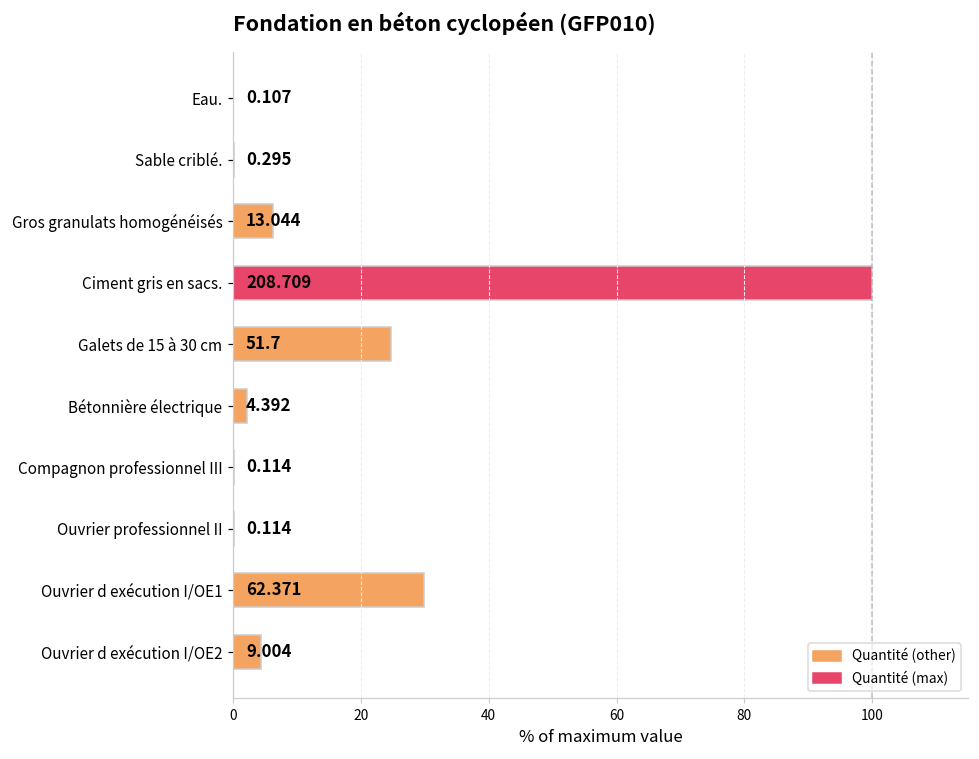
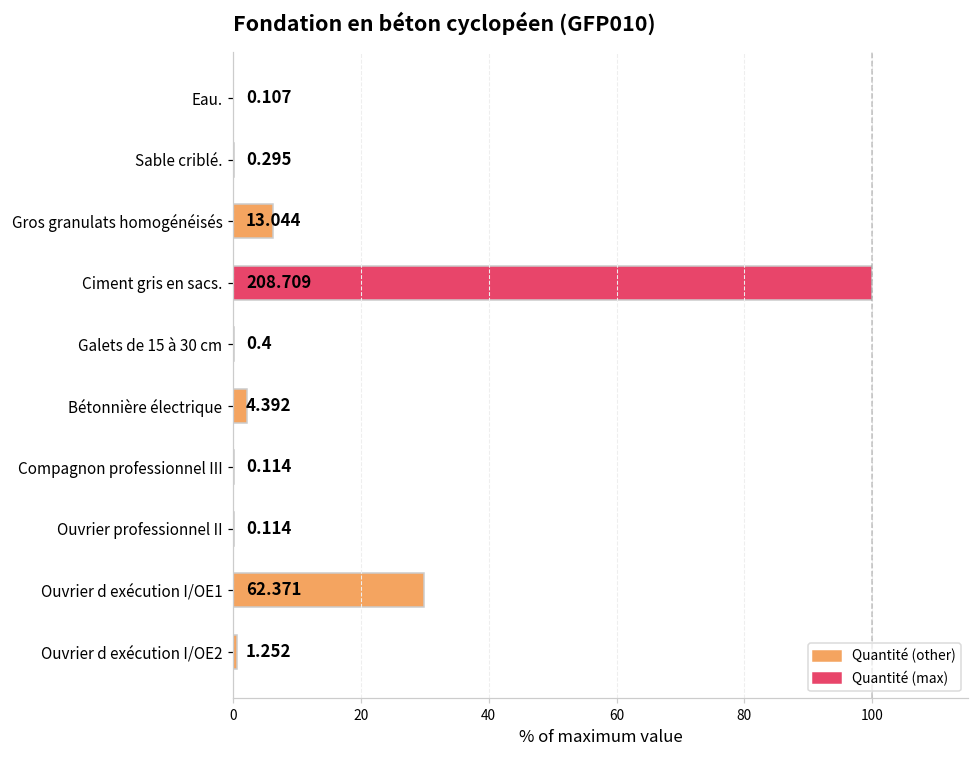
Galets de 15 à 30 cm: 51.7 -> 0.4
Ouvrier d exécution I/OE2: 9.004 -> 1.252
